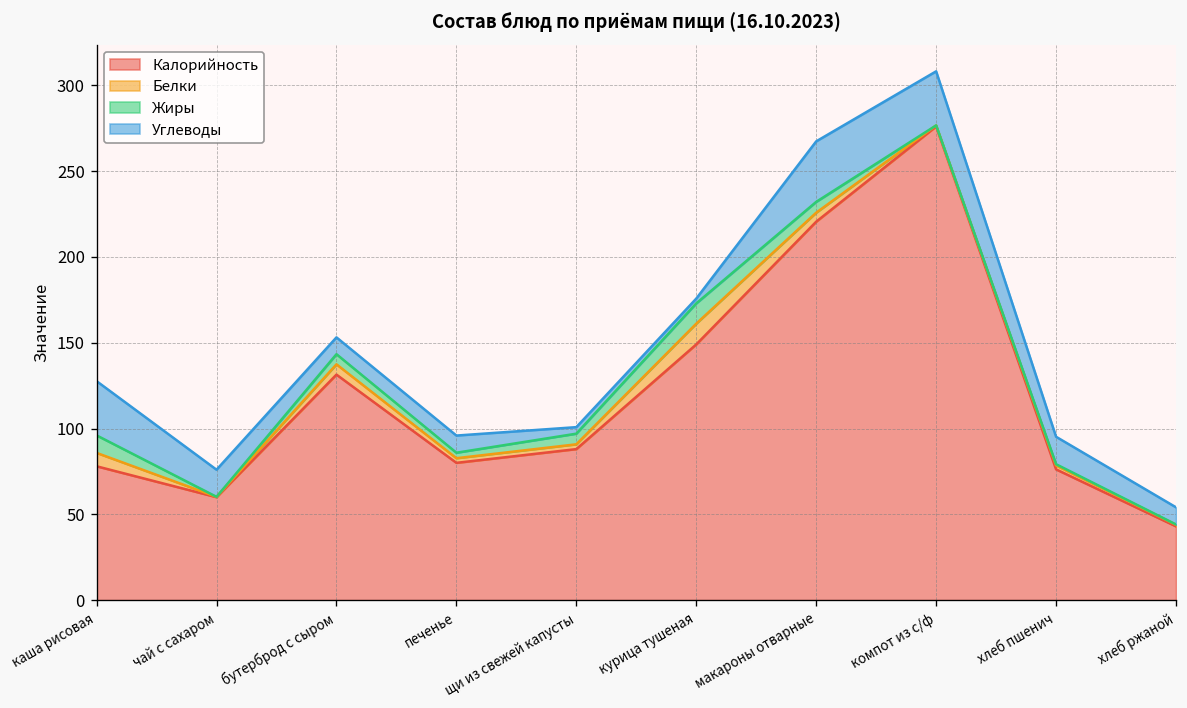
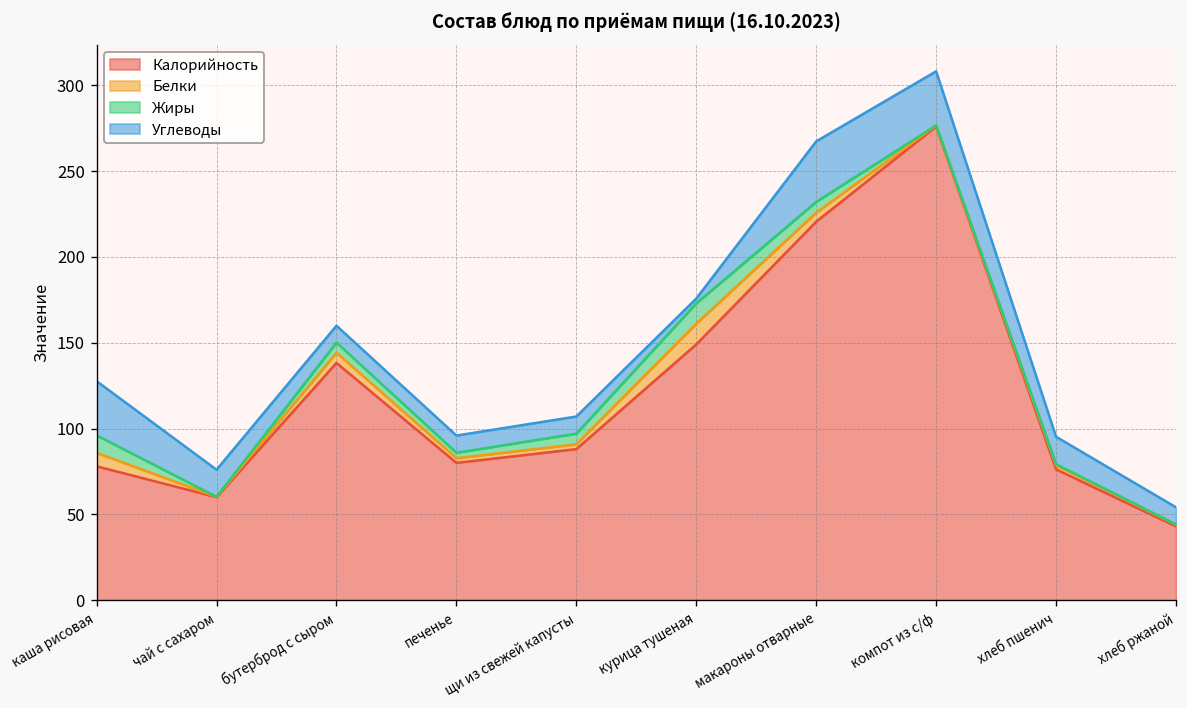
Калорийность, бутерброд с сыром: 131 -> 138
Углеводы, щи из свежей капусты: 4 -> 10
